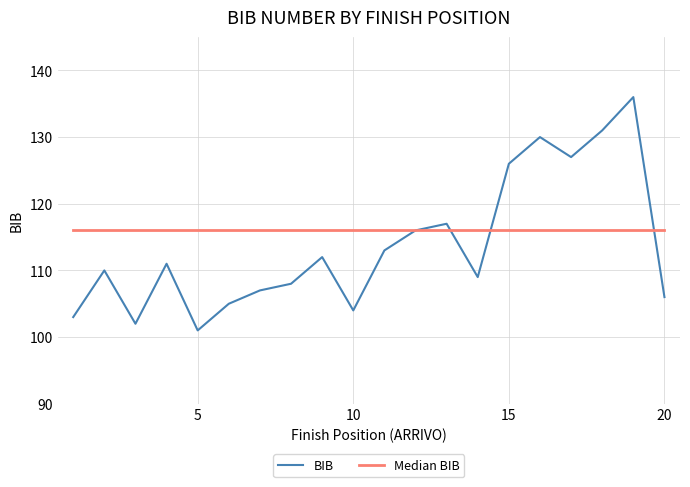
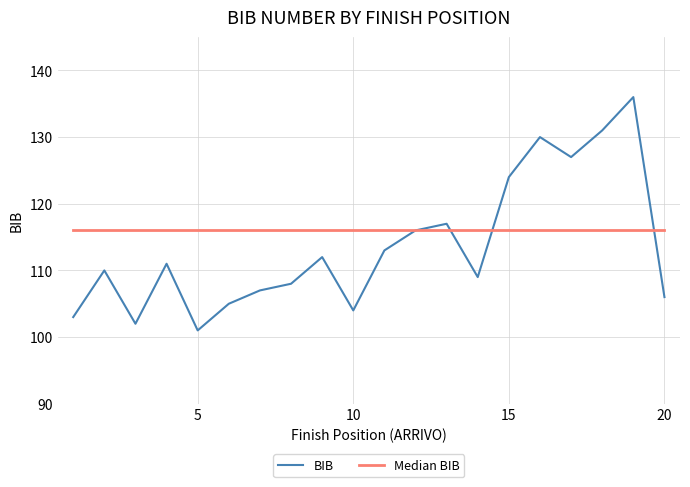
BIB, 15: 126 -> 124
